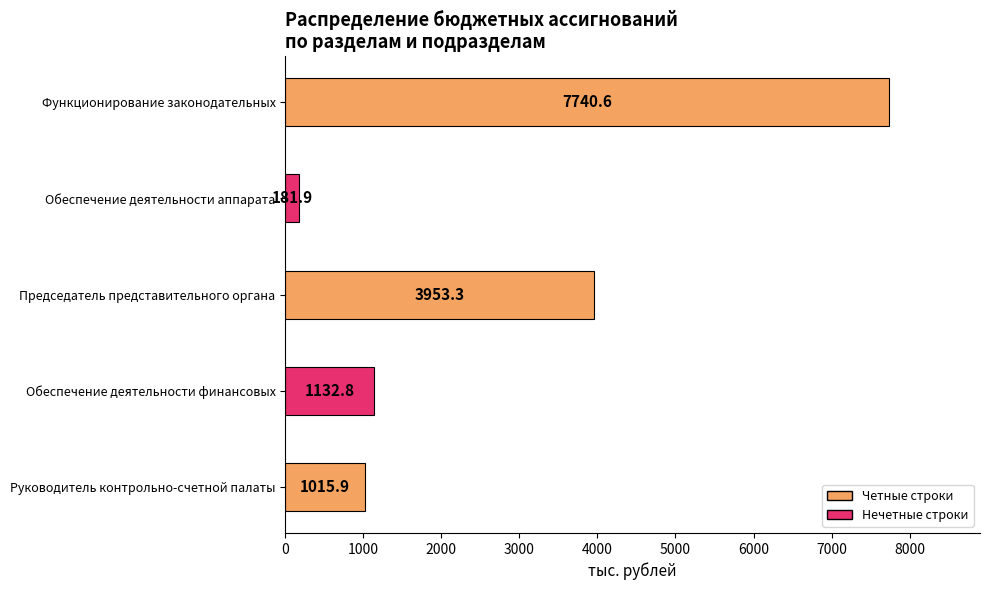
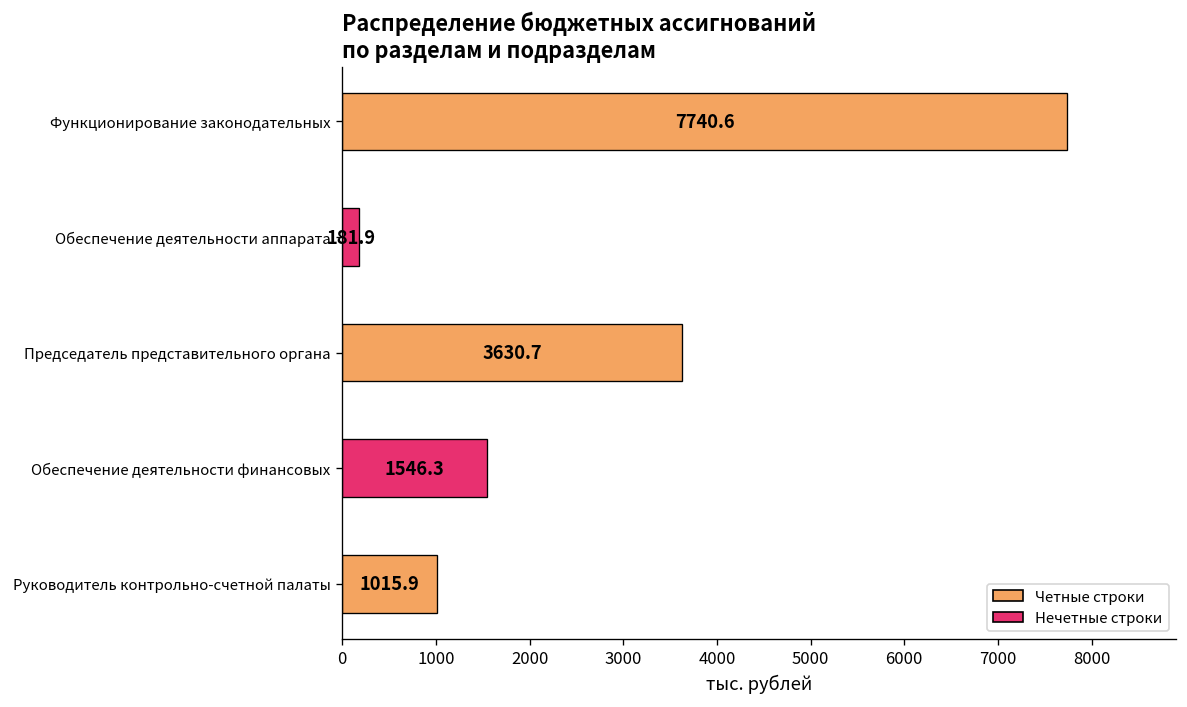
Председатель представительного органа: 3953.3 -> 3630.7
Обеспечение деятельности финансовых: 1132.8 -> 1546.3
